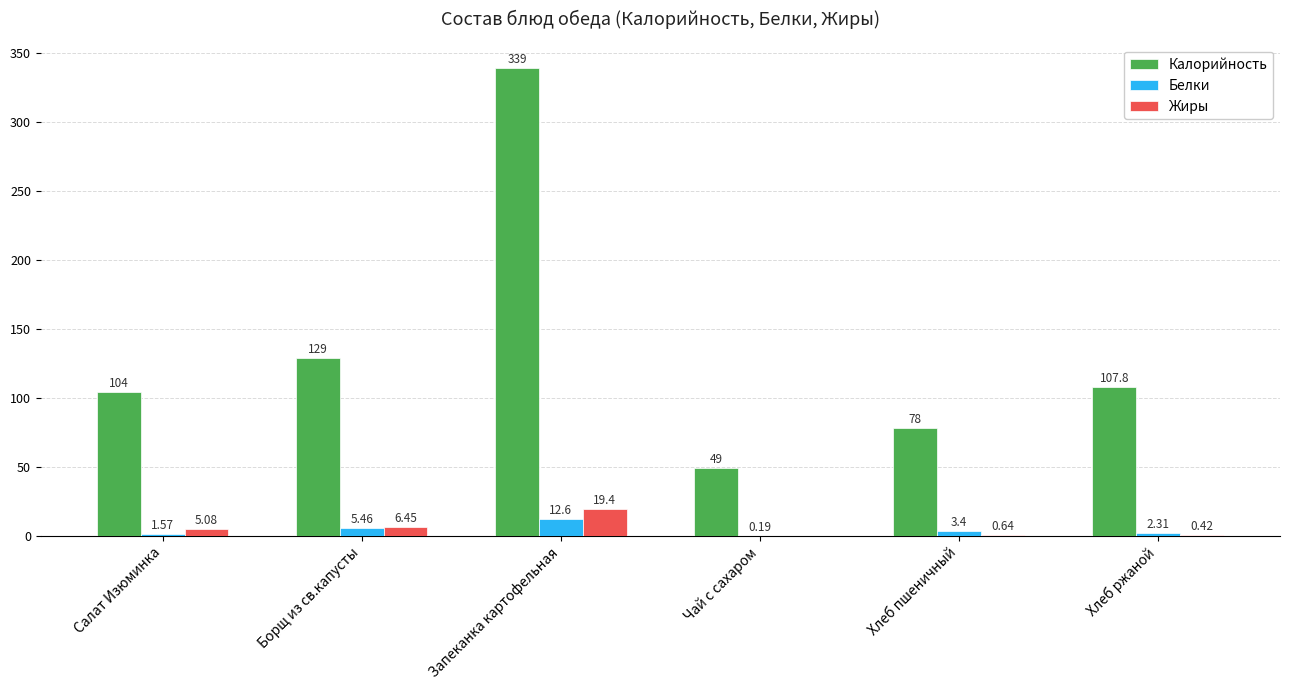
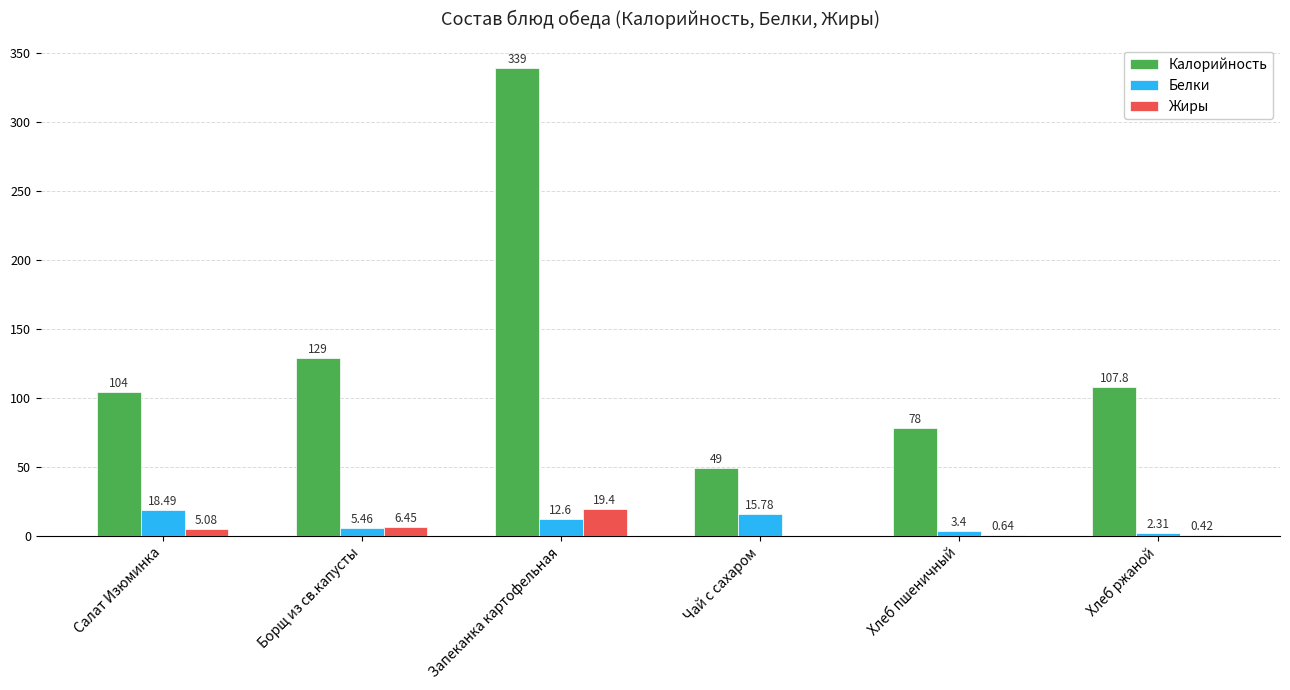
Белки, Салат Изюминка: 1.57 -> 18.49
Белки, Чай с сахаром: 0.19 -> 15.78
